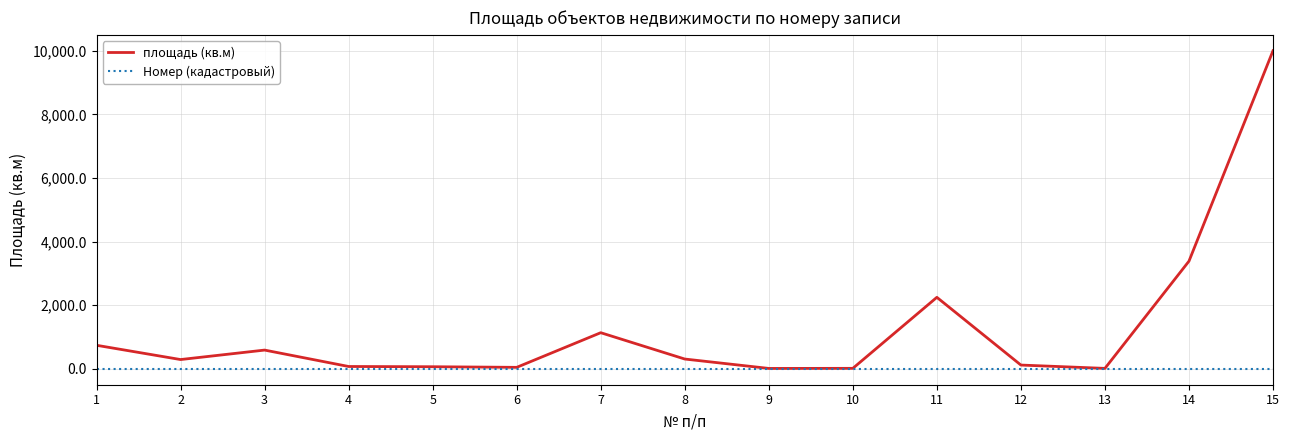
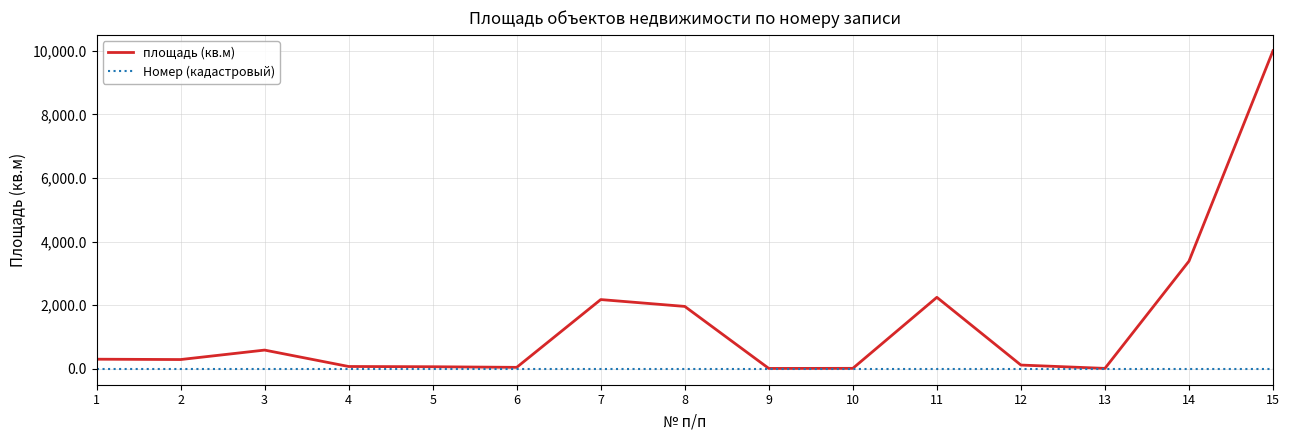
площадь (кв.м), 1: 700 -> 300
площадь (кв.м), 7: 1,100 -> 2,200
площадь (кв.м), 8: 300 -> 2,000
